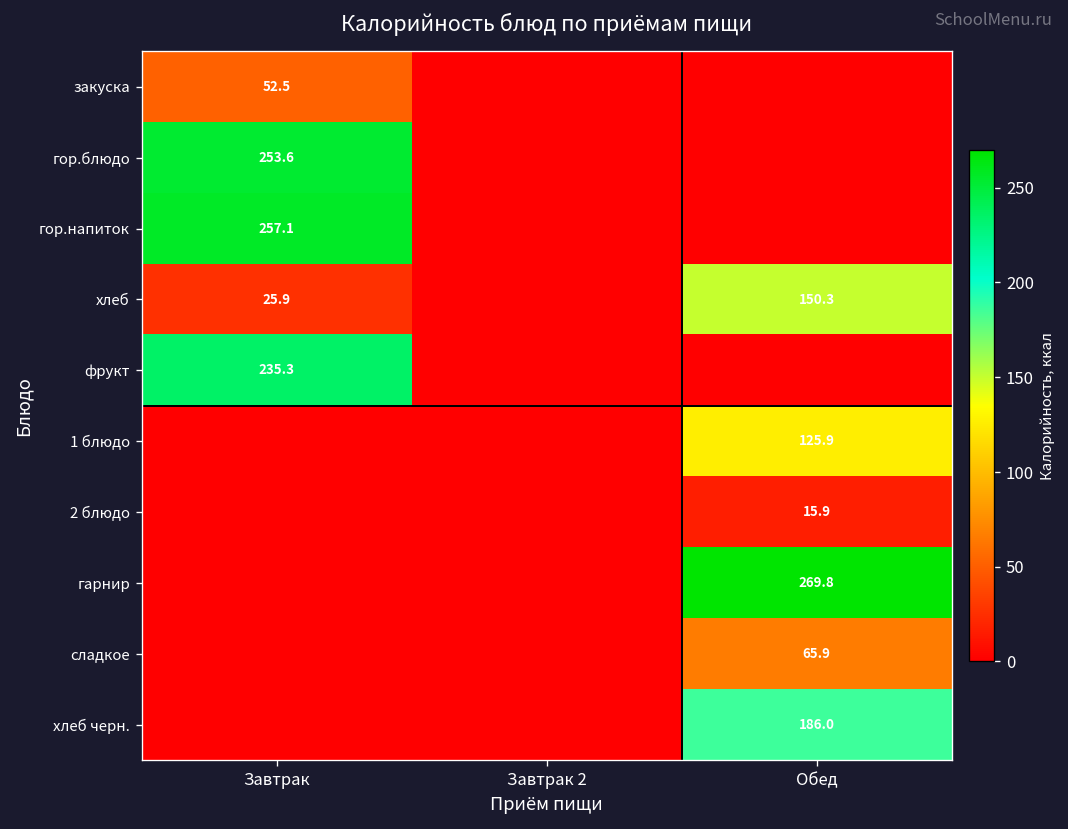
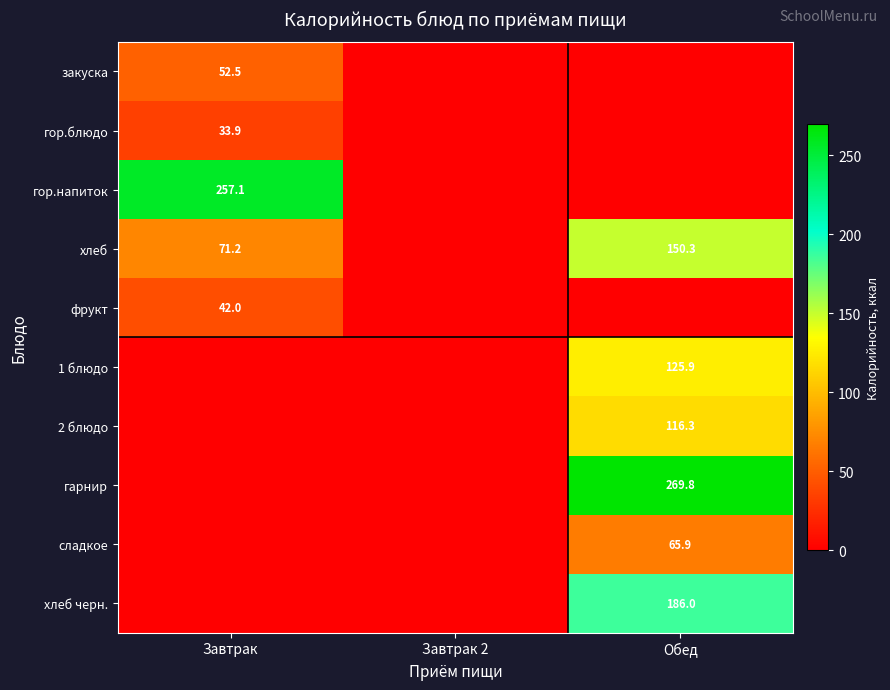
гор.блюдо, Завтрак: 253.6 -> 33.9
хлеб, Завтрак: 25.9 -> 71.2
фрукт, Завтрак: 235.3 -> 42.0
2 блюдо, Обед: 15.9 -> 116.3
